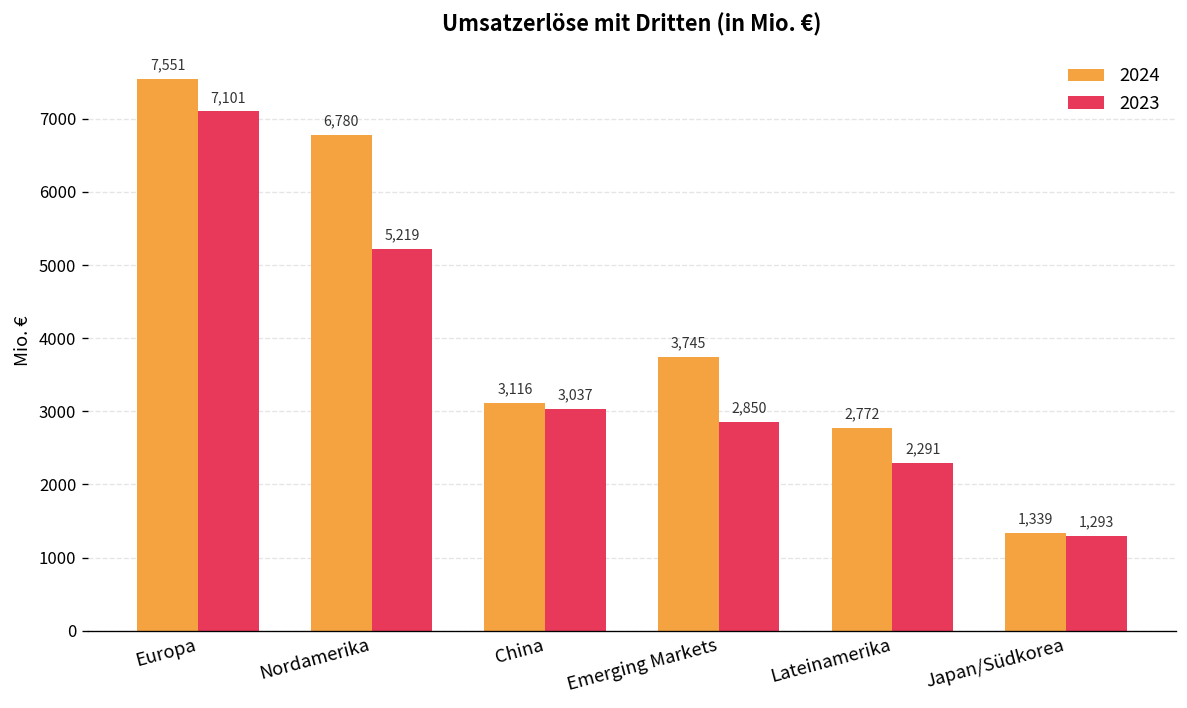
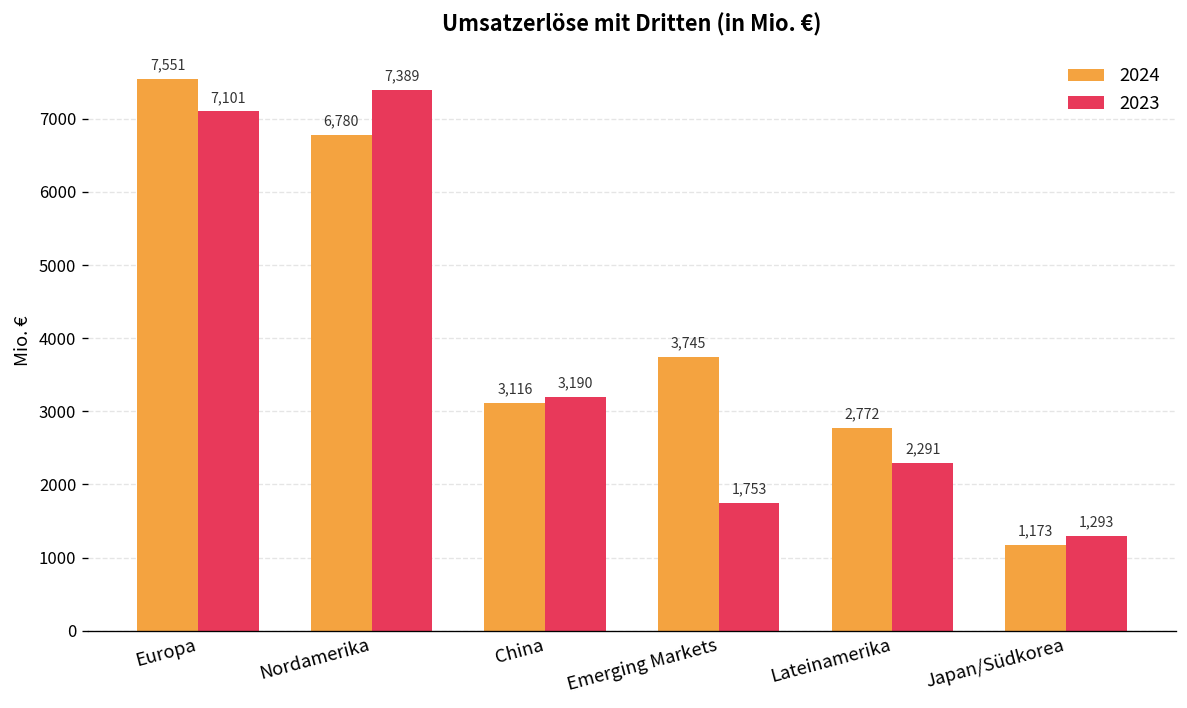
2023, Nordamerika: 5,219 -> 7,389
2023, China: 3,037 -> 3,190
2023, Emerging Markets: 2,850 -> 1,753
2024, Japan/Südkorea: 1,339 -> 1,173
